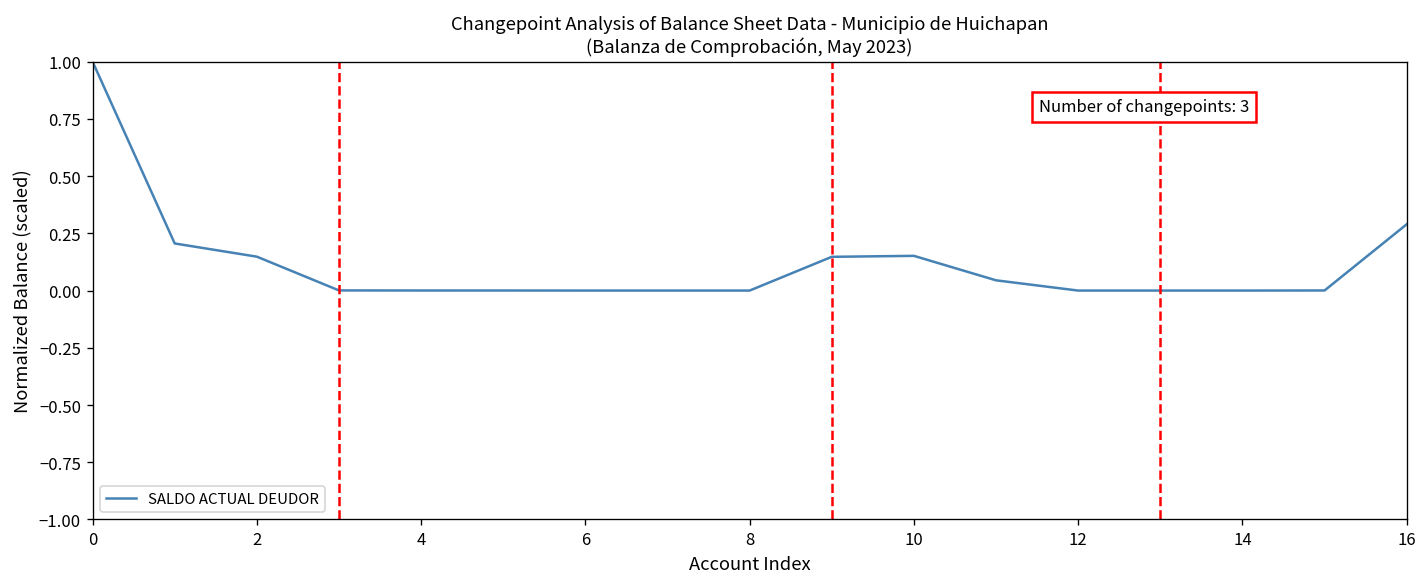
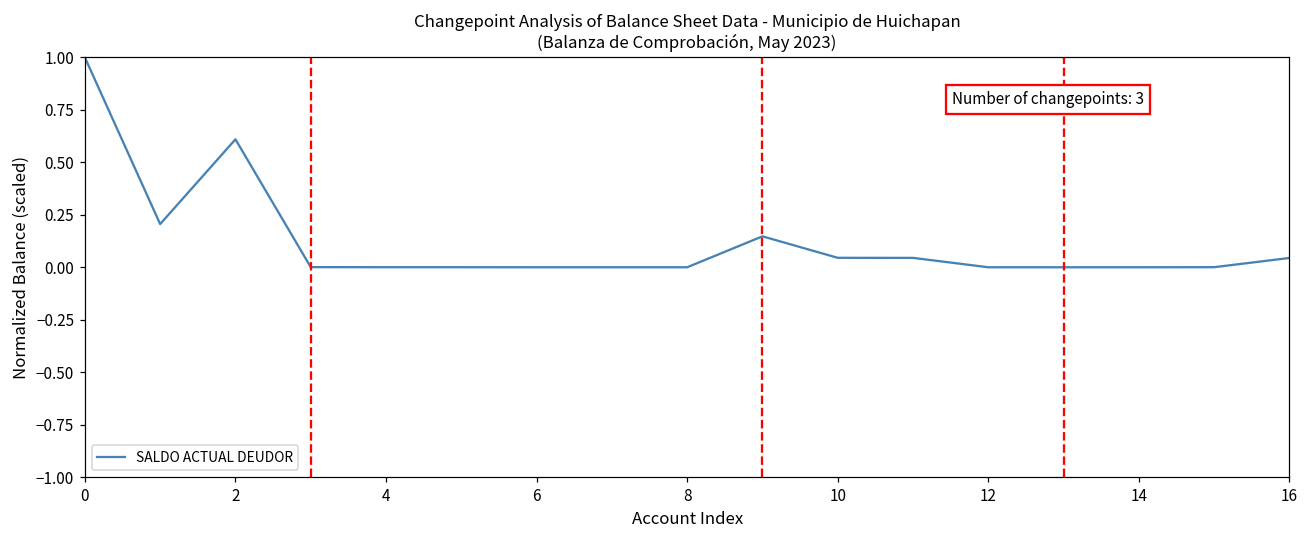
2: 0.15 -> 0.61
10: 0.15 -> 0.05
16: 0.29 -> 0.04
